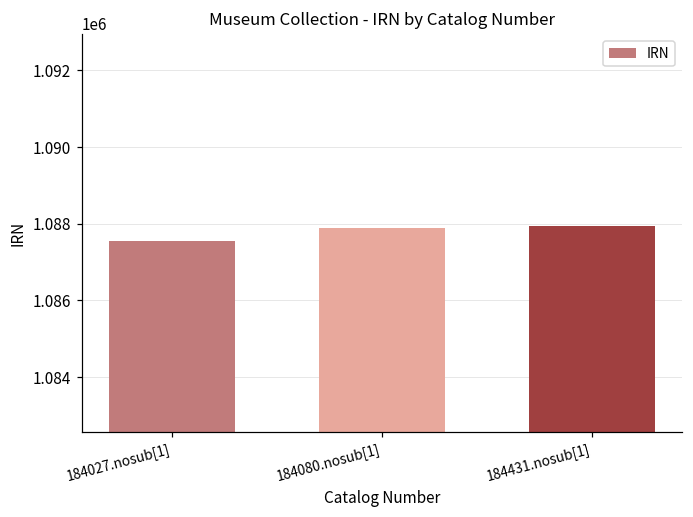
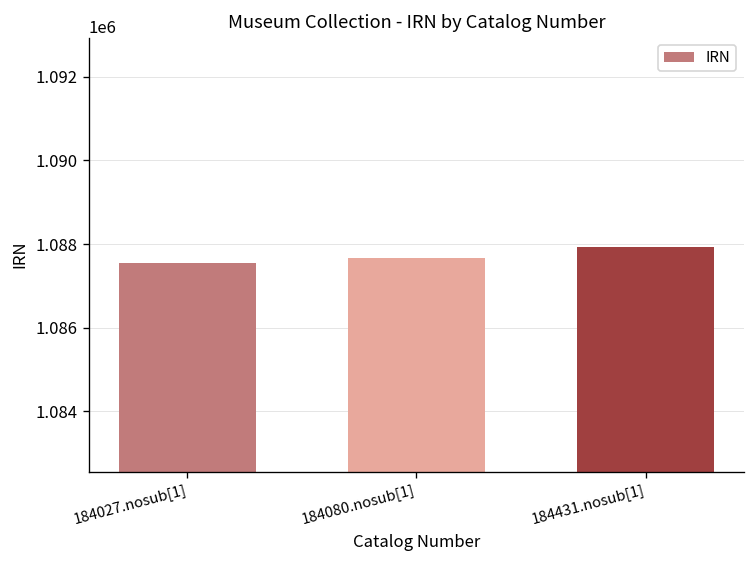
184080.nosub[1]: 1087900 -> 1087700
